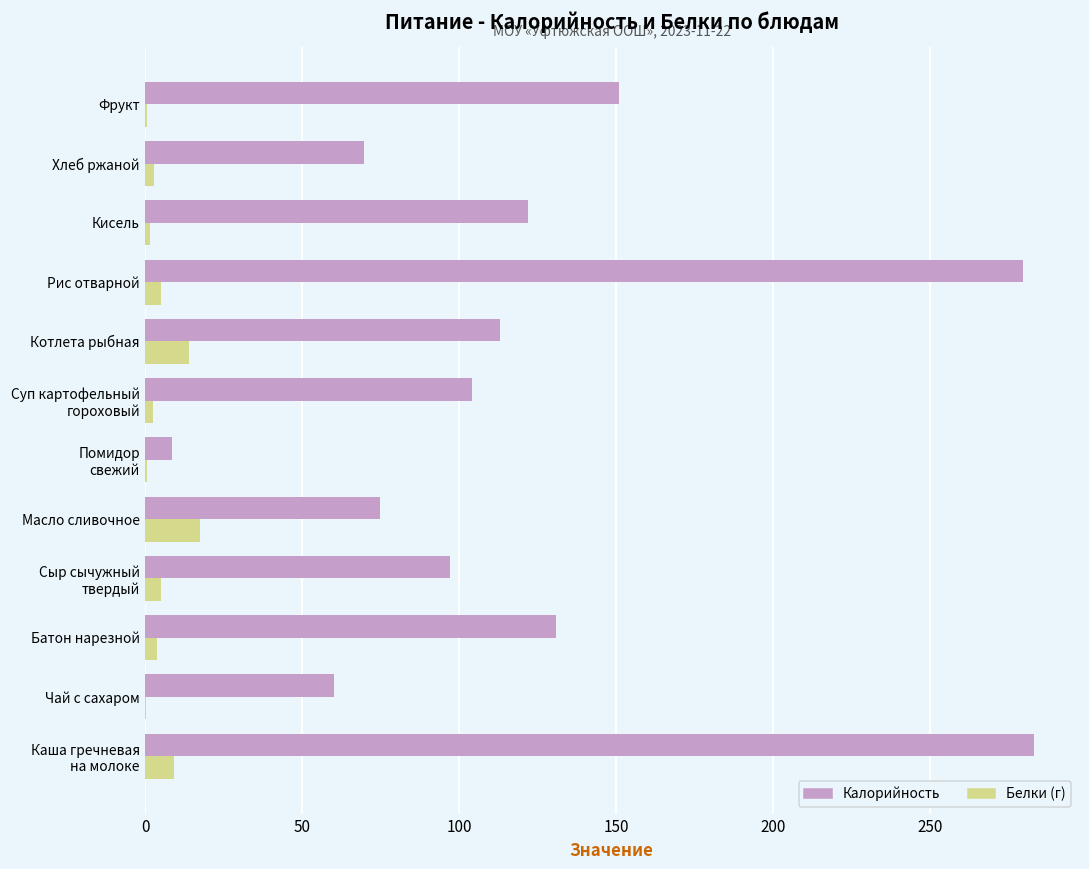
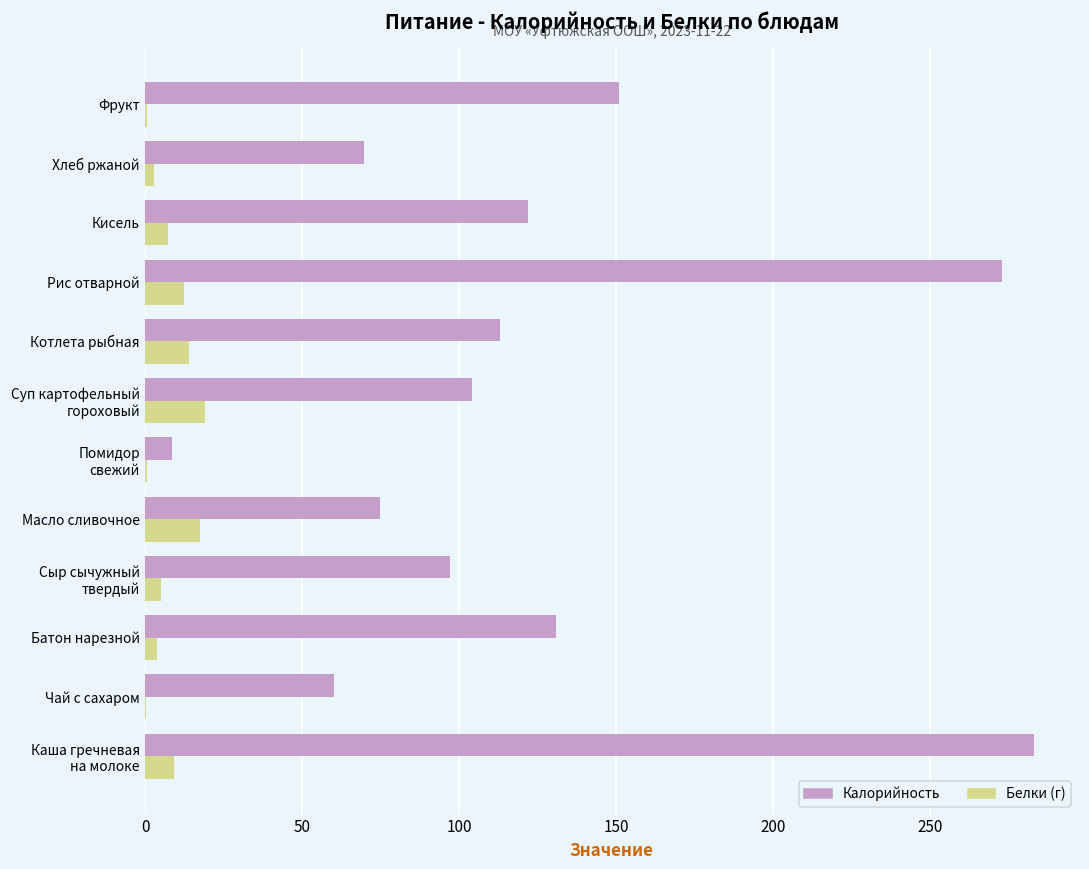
Белки (г), Кисель: 1 -> 7
Калорийность, Рис отварной: 280 -> 273
Белки (г), Рис отварной: 5 -> 12
Белки (г), Суп картофельный гороховый: 2 -> 19
